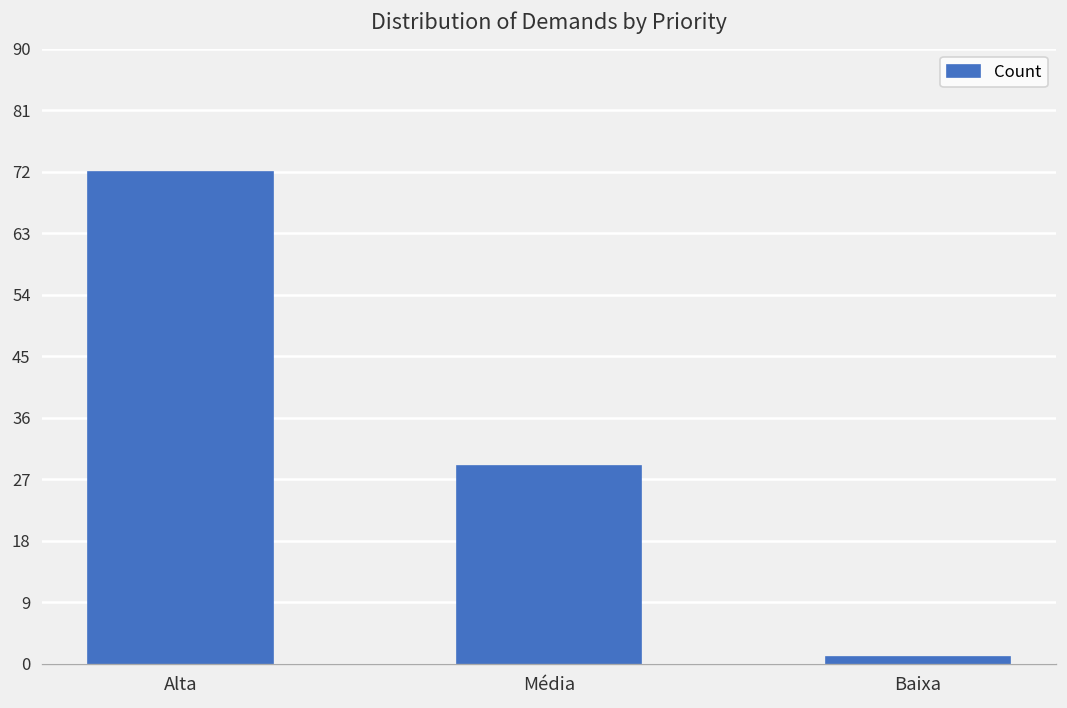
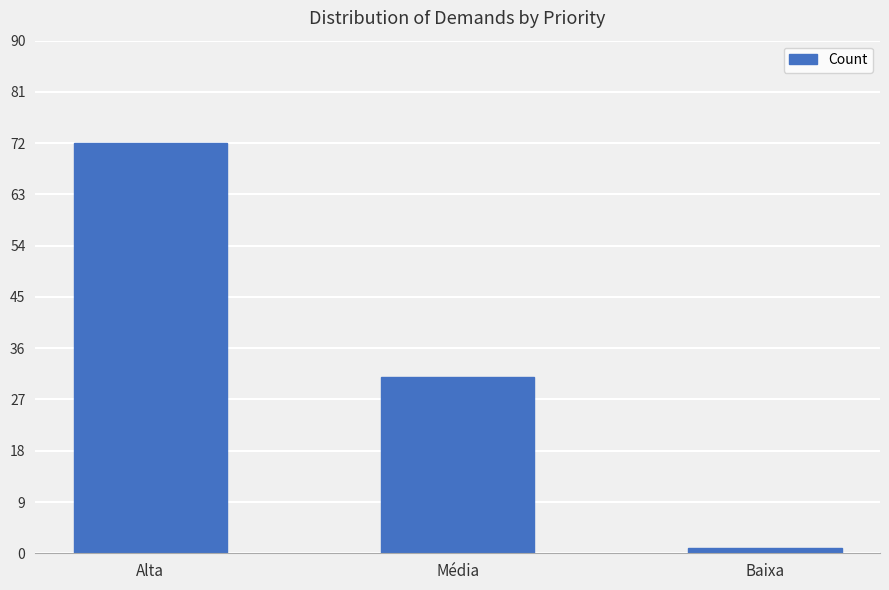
Média: 29 -> 31
